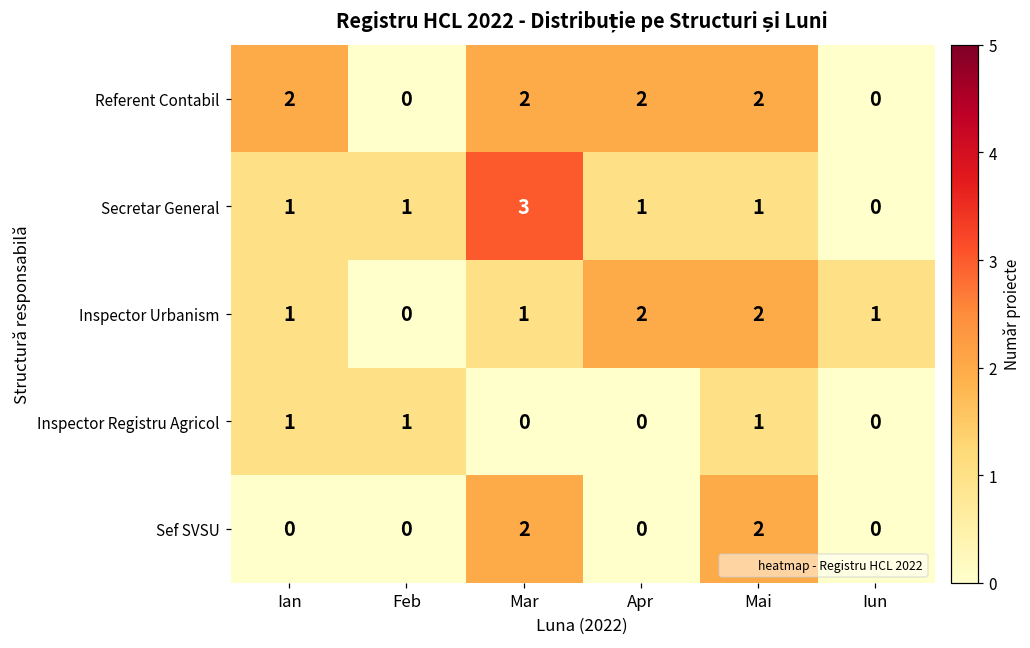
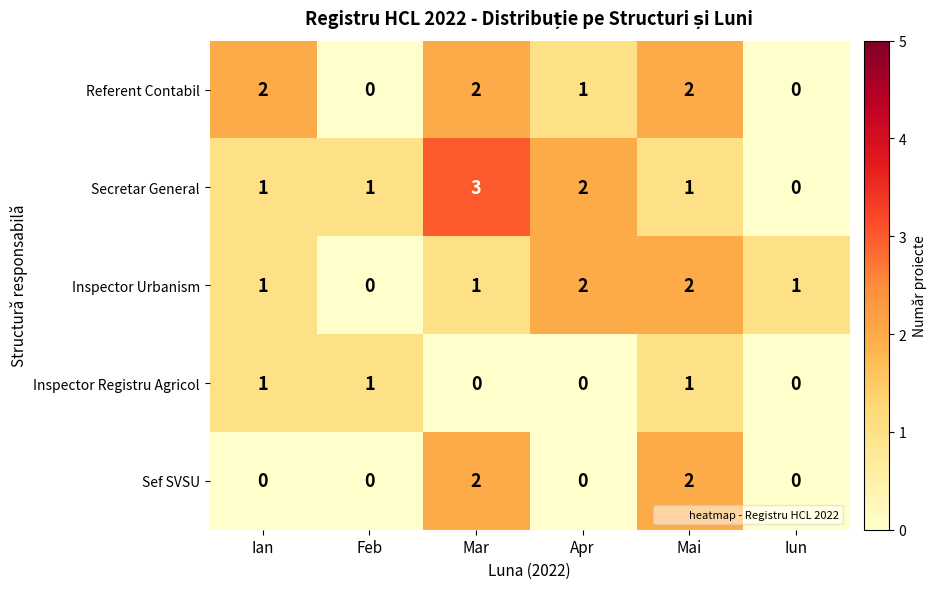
Referent Contabil, Apr: 2 -> 1
Secretar General, Apr: 1 -> 2
